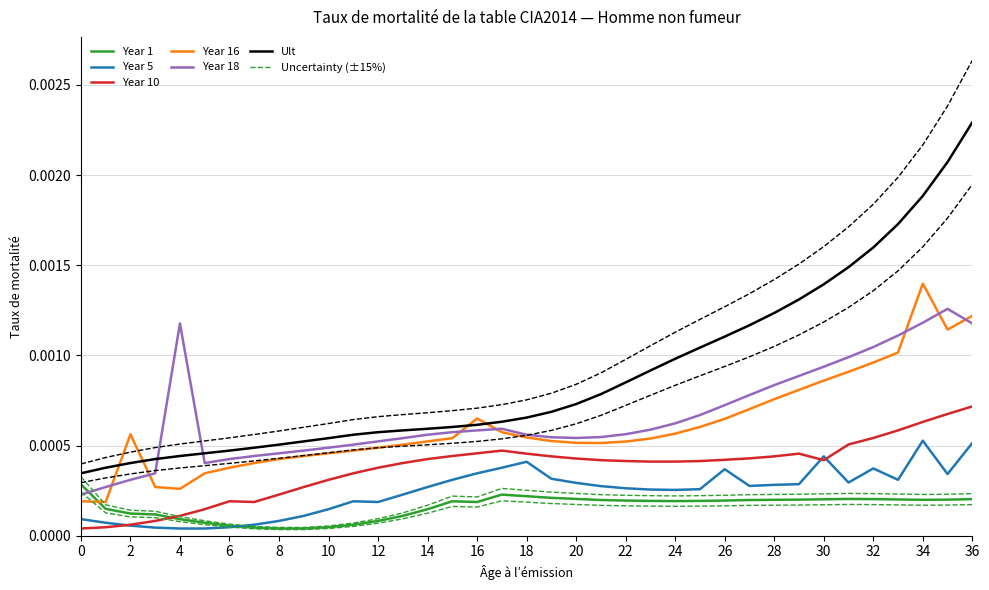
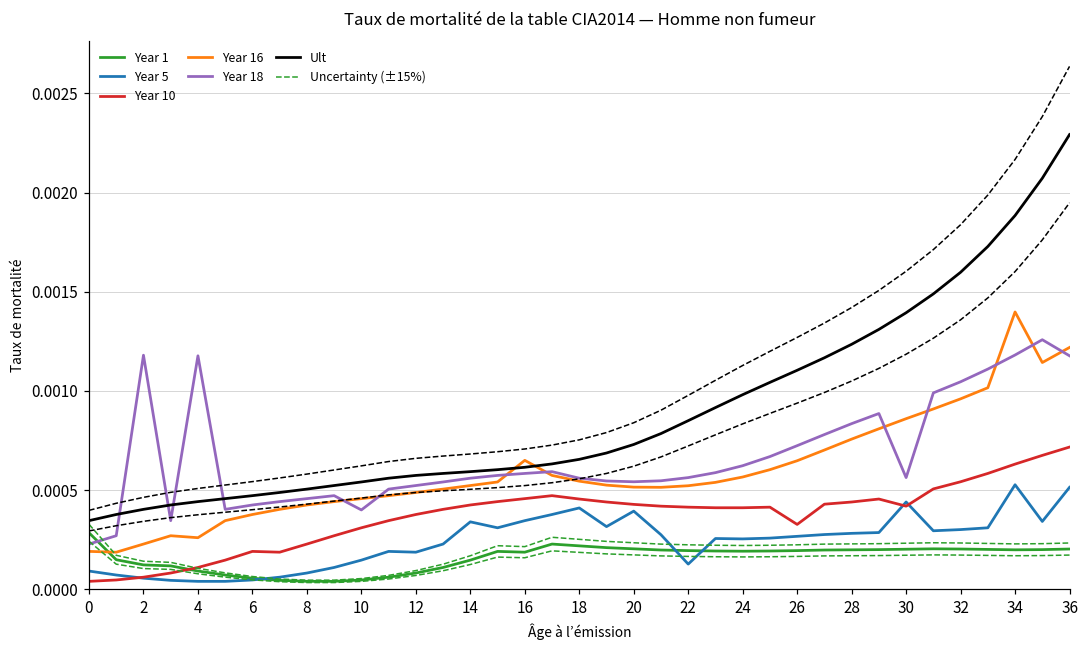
Year 16, 2: 0.00056 -> 0.00023
Year 18, 2: 0.00031 -> 0.00118
Year 18, 10: 0.00049 -> 0.00040
Year 5, 14: 0.00027 -> 0.00034
Year 5, 20: 0.00029 -> 0.00039
Year 5, 22: 0.00026 -> 0.00013
Year 5, 26: 0.00037 -> 0.00027
Year 10, 26: 0.00042 -> 0.00033
Year 18, 30: 0.00094 -> 0.00056
Year 5, 32: 0.00037 -> 0.00030
